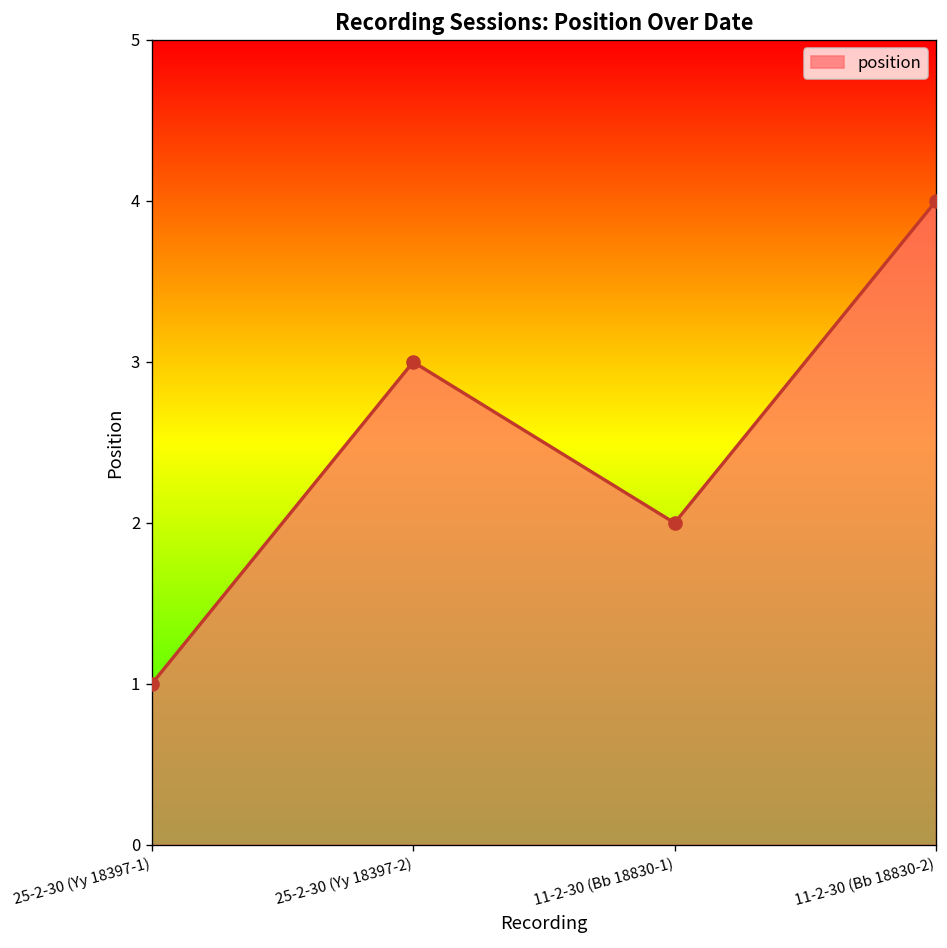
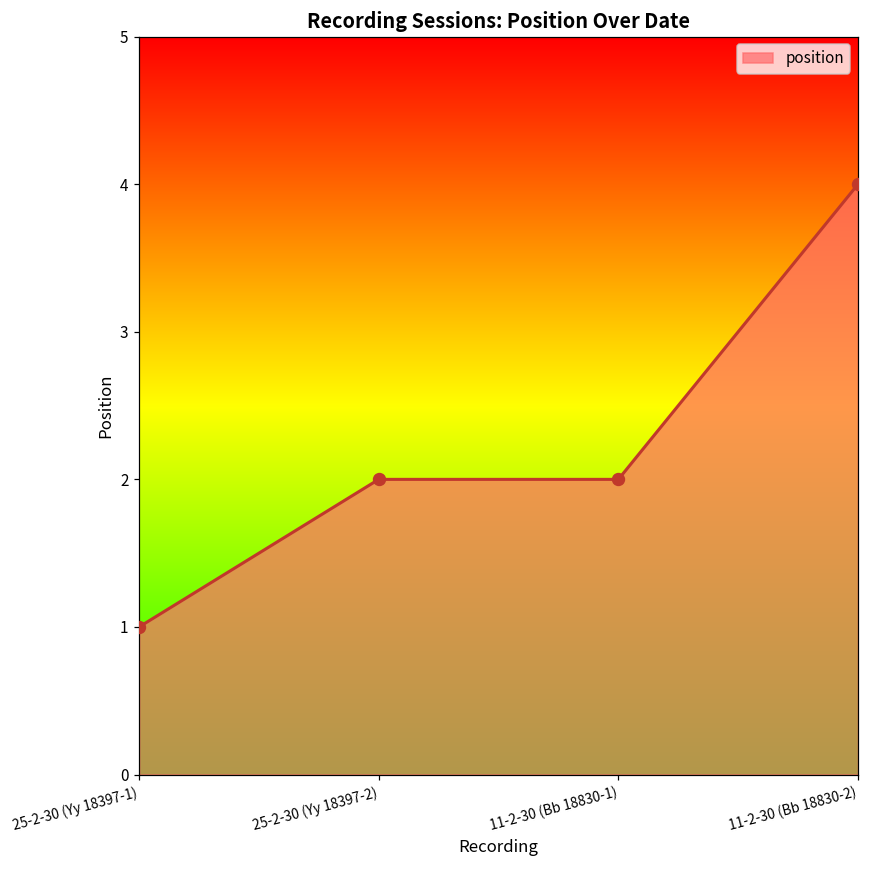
25-2-30 (Yy 18397-2): 3 -> 2
